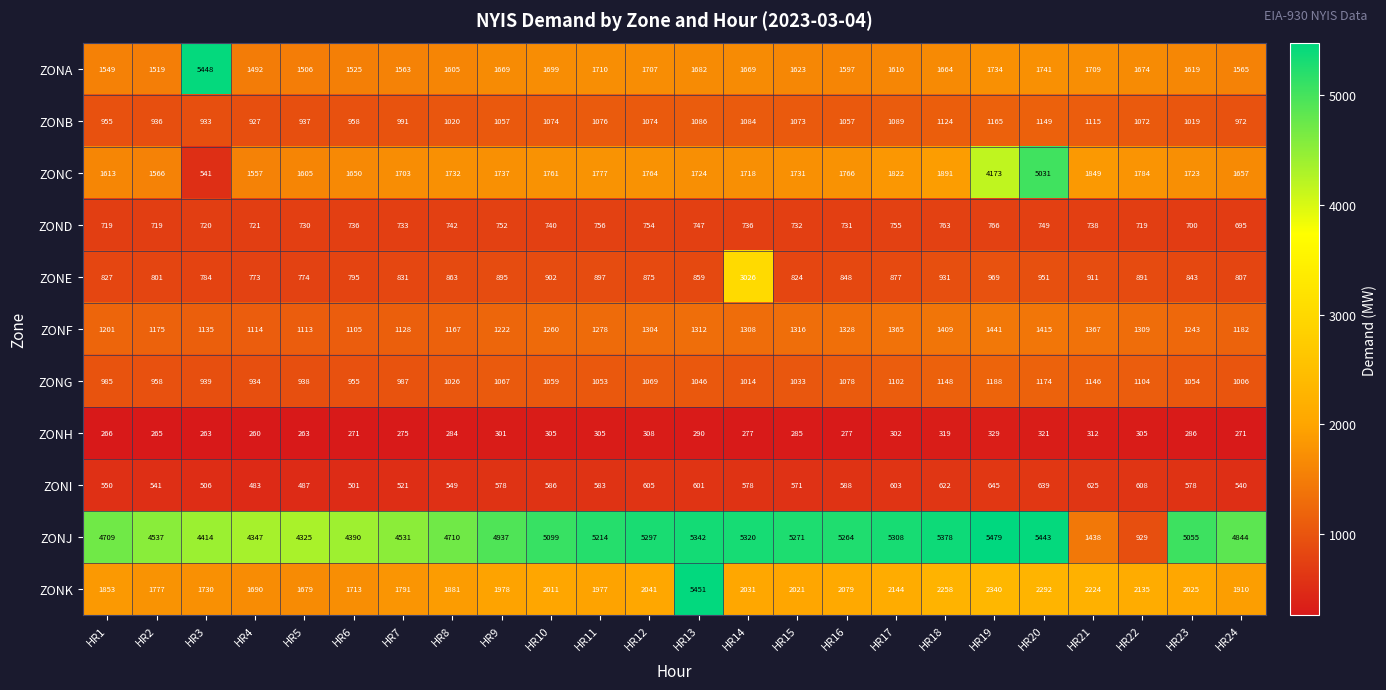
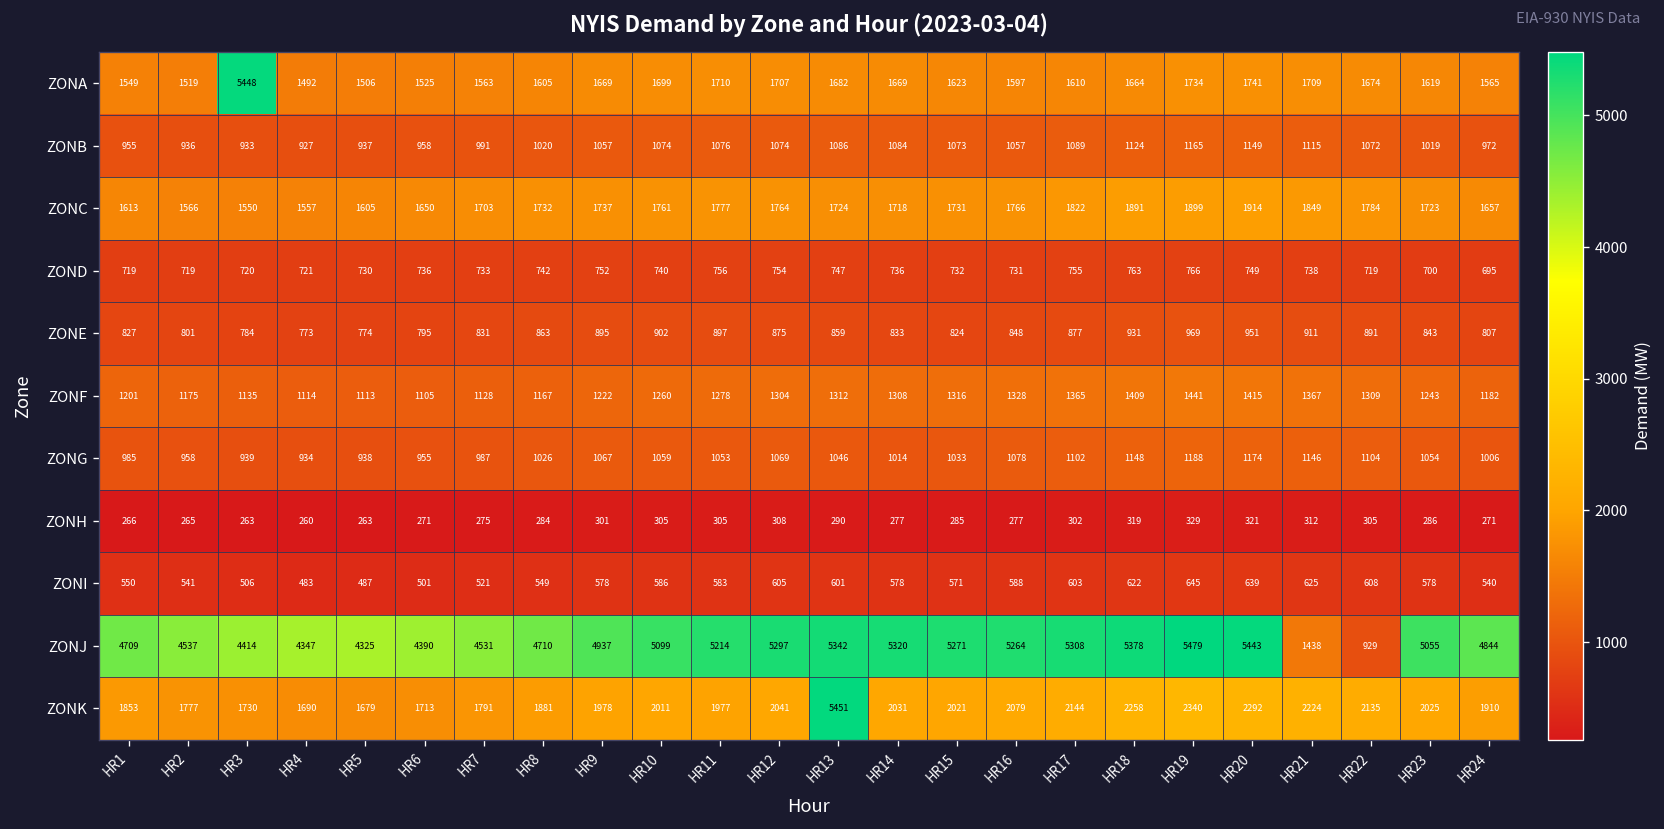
ZONC, HR3: 541 -> 1550
ZONC, HR19: 4173 -> 1899
ZONC, HR20: 5031 -> 1914
ZONE, HR14: 3026 -> 833
